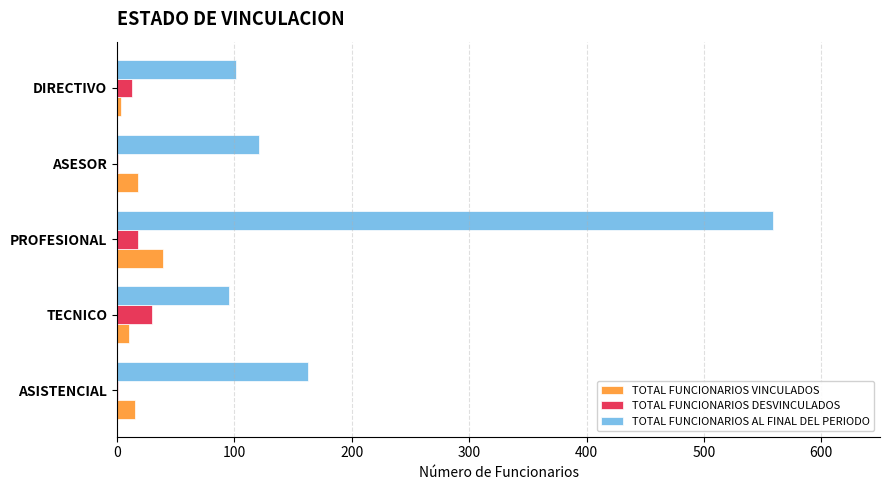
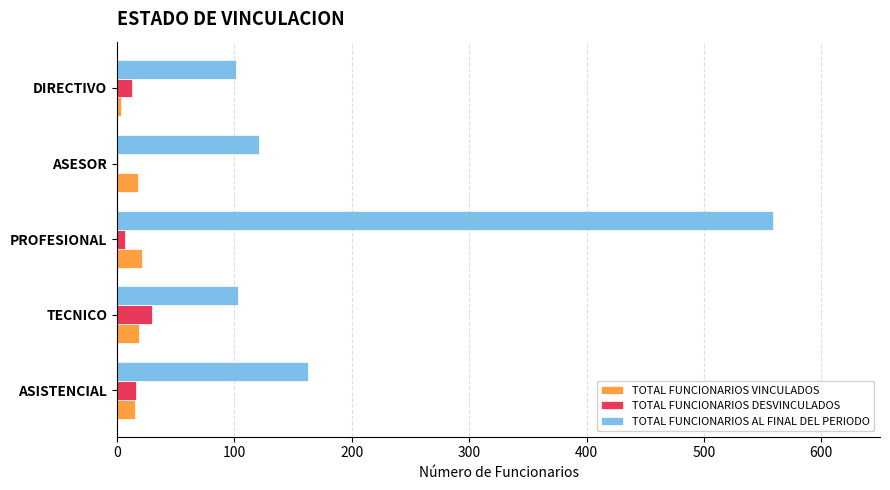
TOTAL FUNCIONARIOS DESVINCULADOS, PROFESIONAL: 18 -> 7
TOTAL FUNCIONARIOS VINCULADOS, PROFESIONAL: 39 -> 21
TOTAL FUNCIONARIOS AL FINAL DEL PERIODO, TECNICO: 95 -> 103
TOTAL FUNCIONARIOS VINCULADOS, TECNICO: 10 -> 19
TOTAL FUNCIONARIOS DESVINCULADOS, ASISTENCIAL: 1 -> 16
